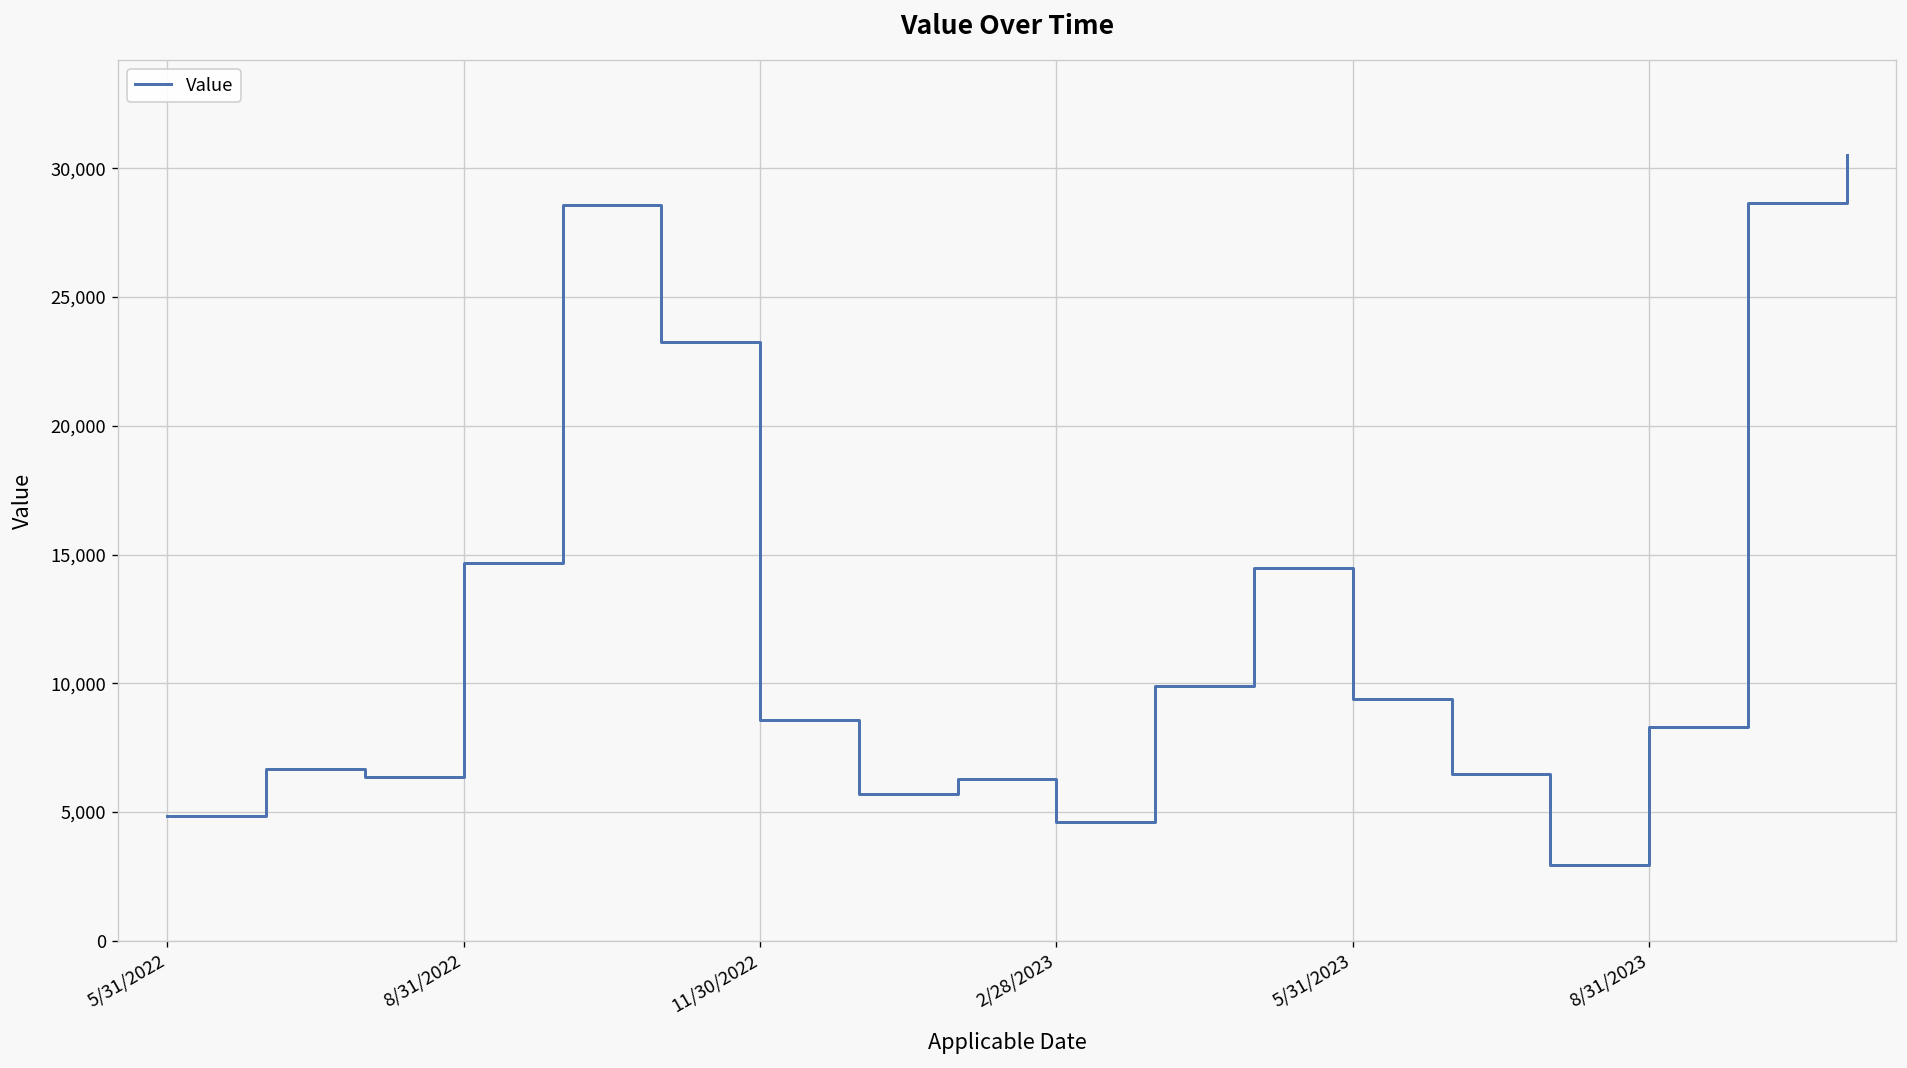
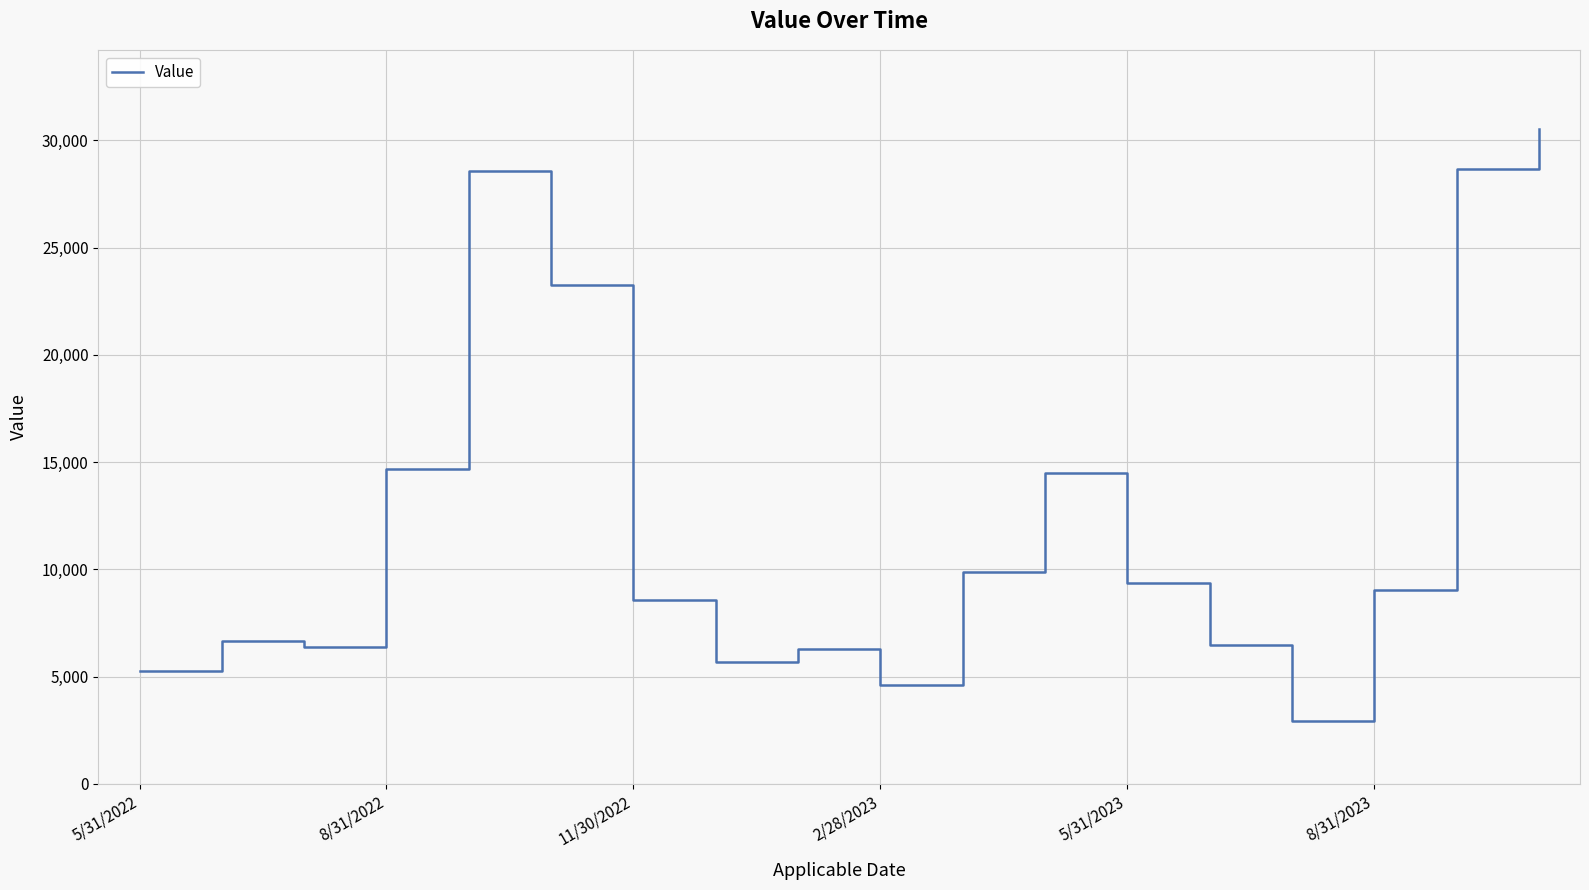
5/31/2022: 4,800 -> 5,300
8/31/2023: 8,300 -> 9,000
